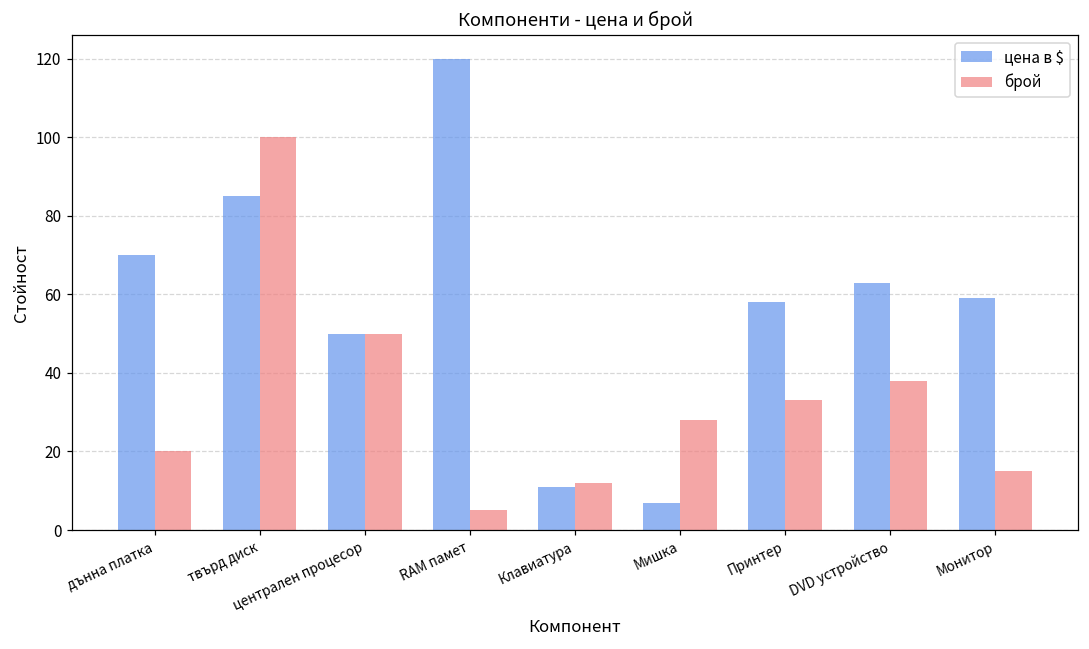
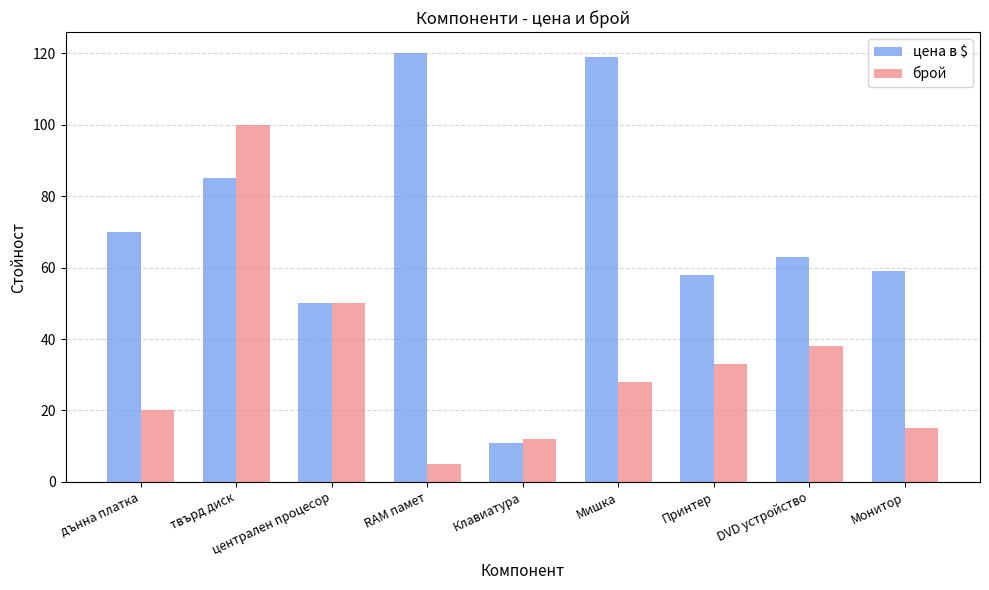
цена в $, Мишка: 7 -> 119
